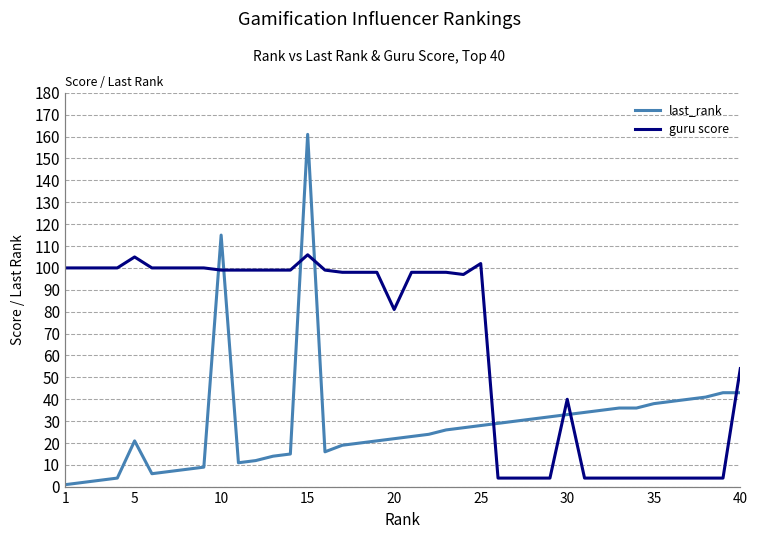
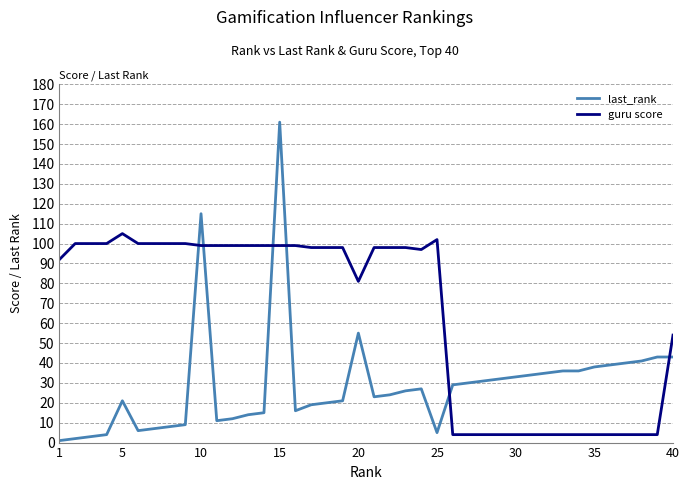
guru score, 1: 100 -> 92
guru score, 15: 106 -> 99
last_rank, 20: 22 -> 55
last_rank, 25: 28 -> 5
guru score, 30: 40 -> 4
